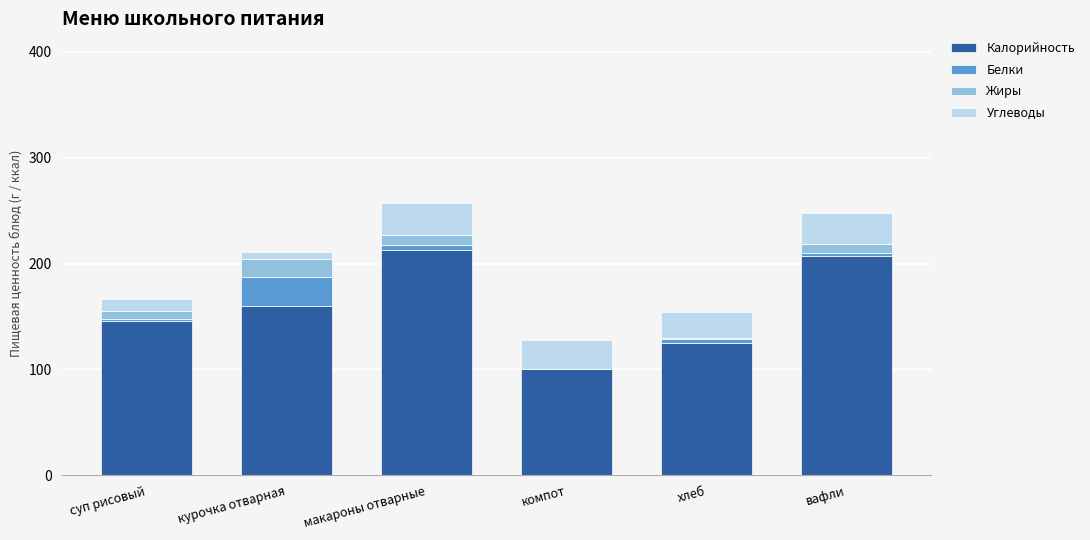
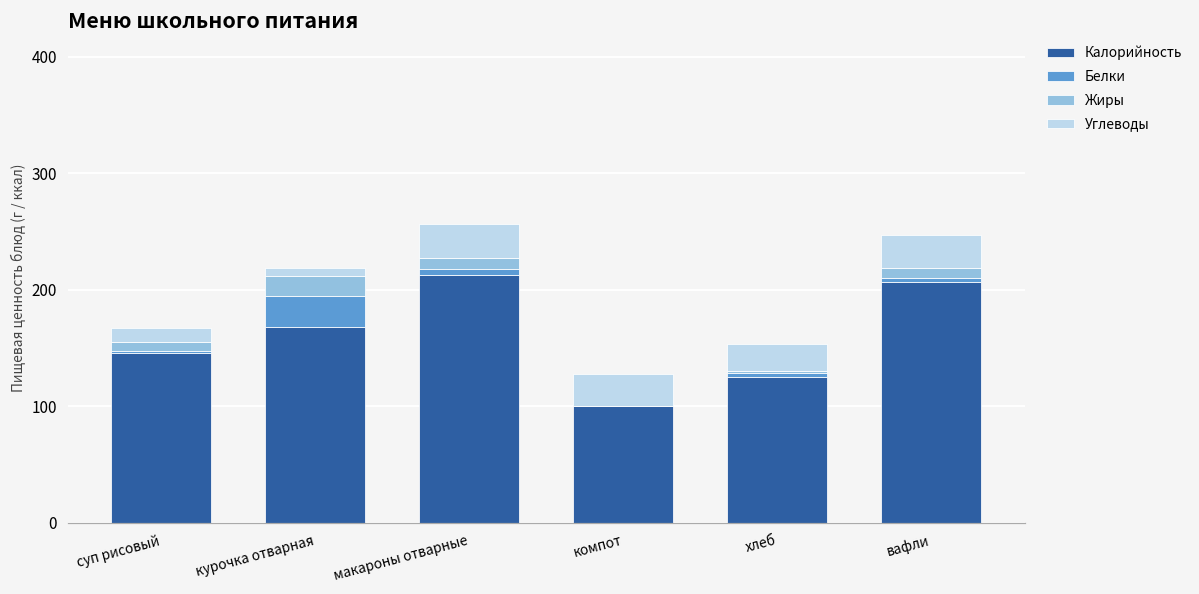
Калорийность, курочка отварная: 160 -> 168
